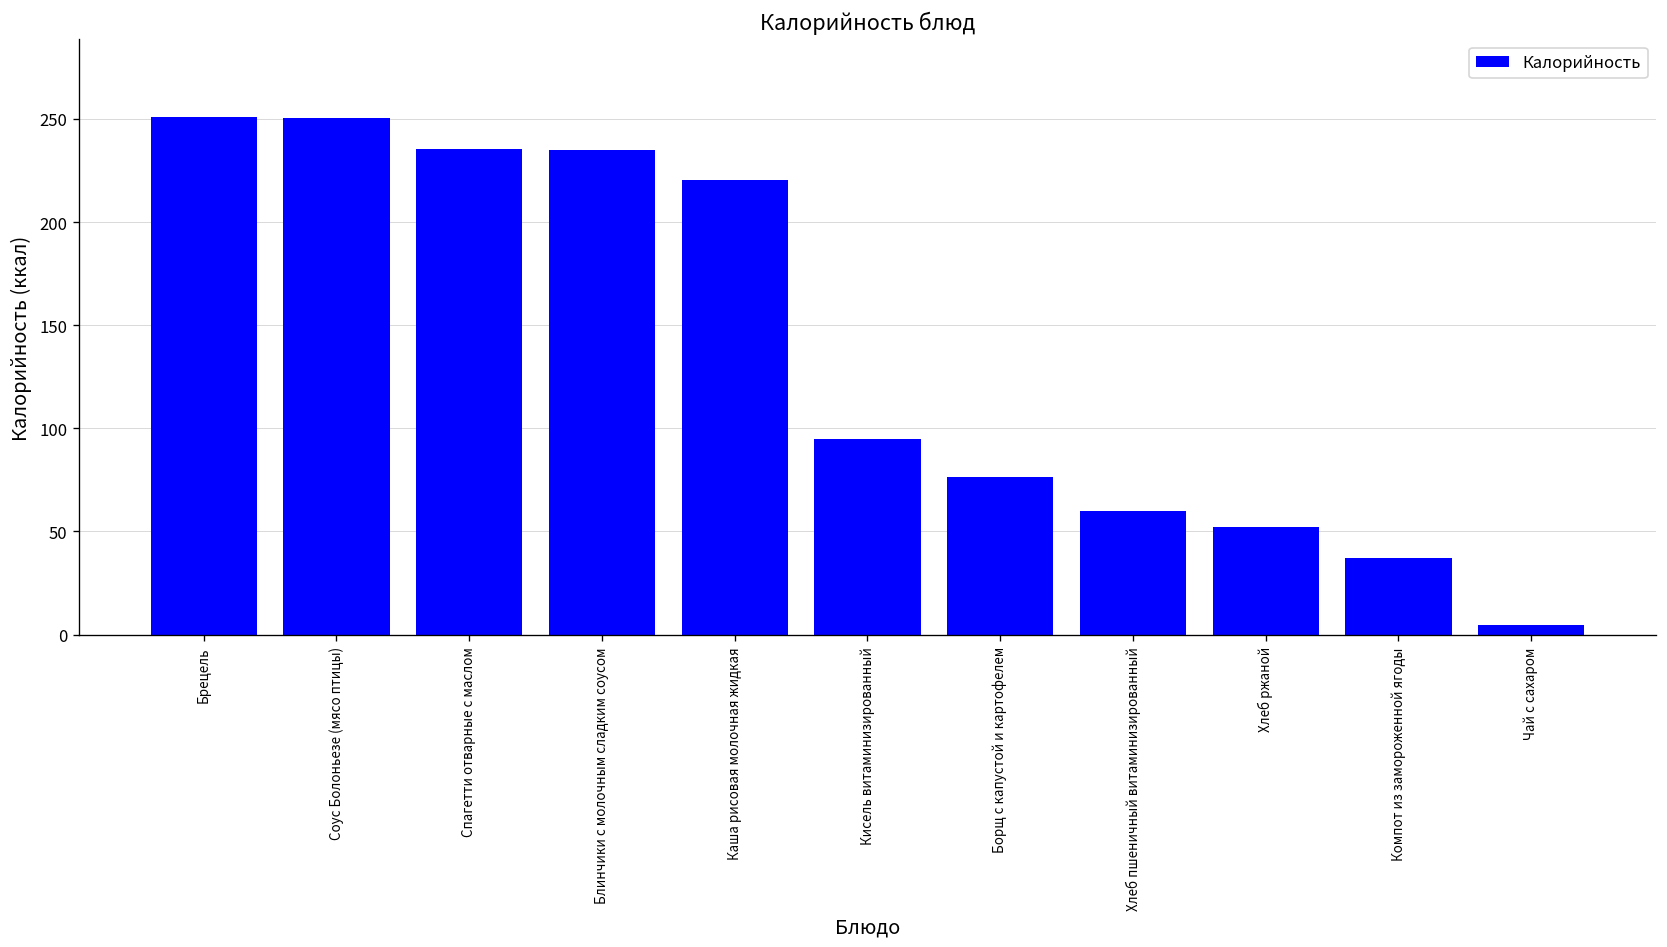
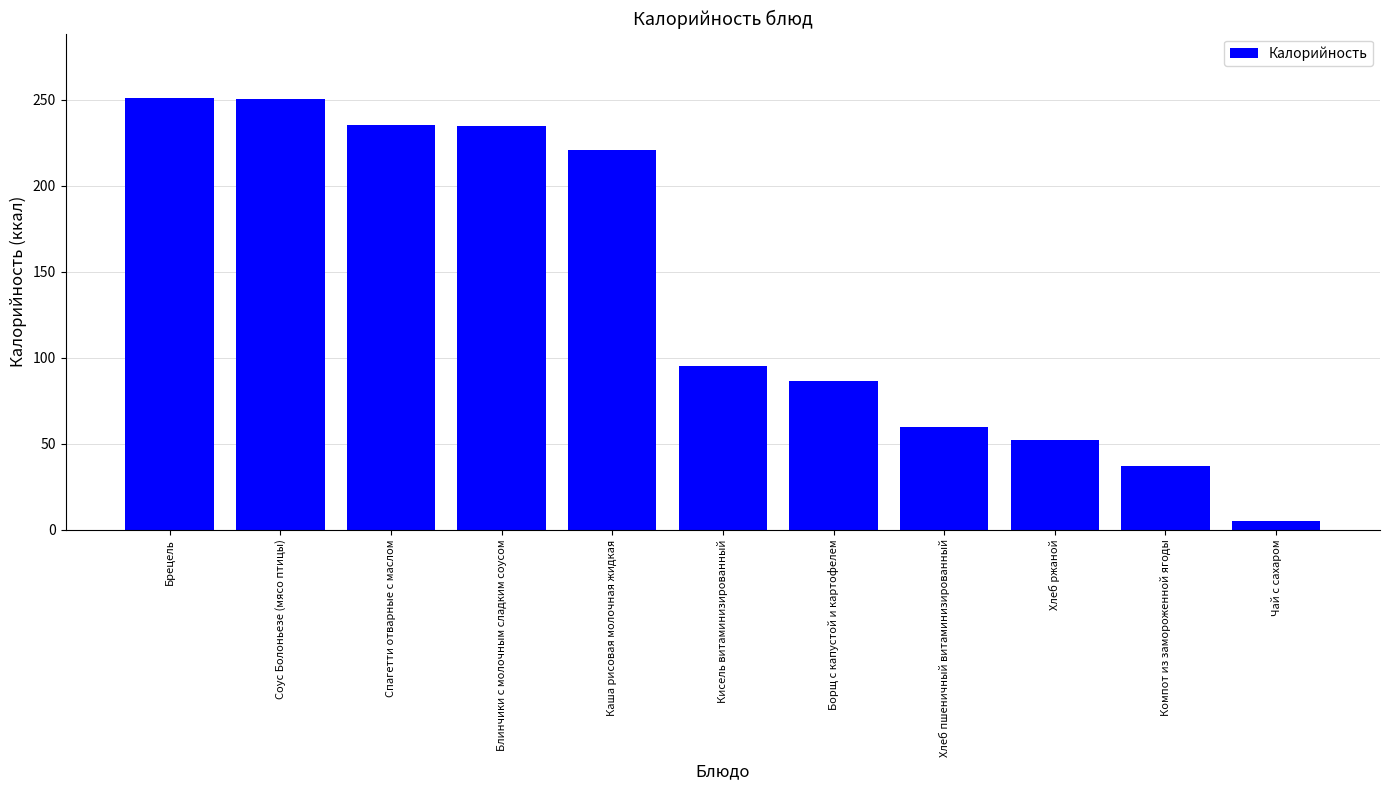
Борщ с капустой и картофелем: 76 -> 86
